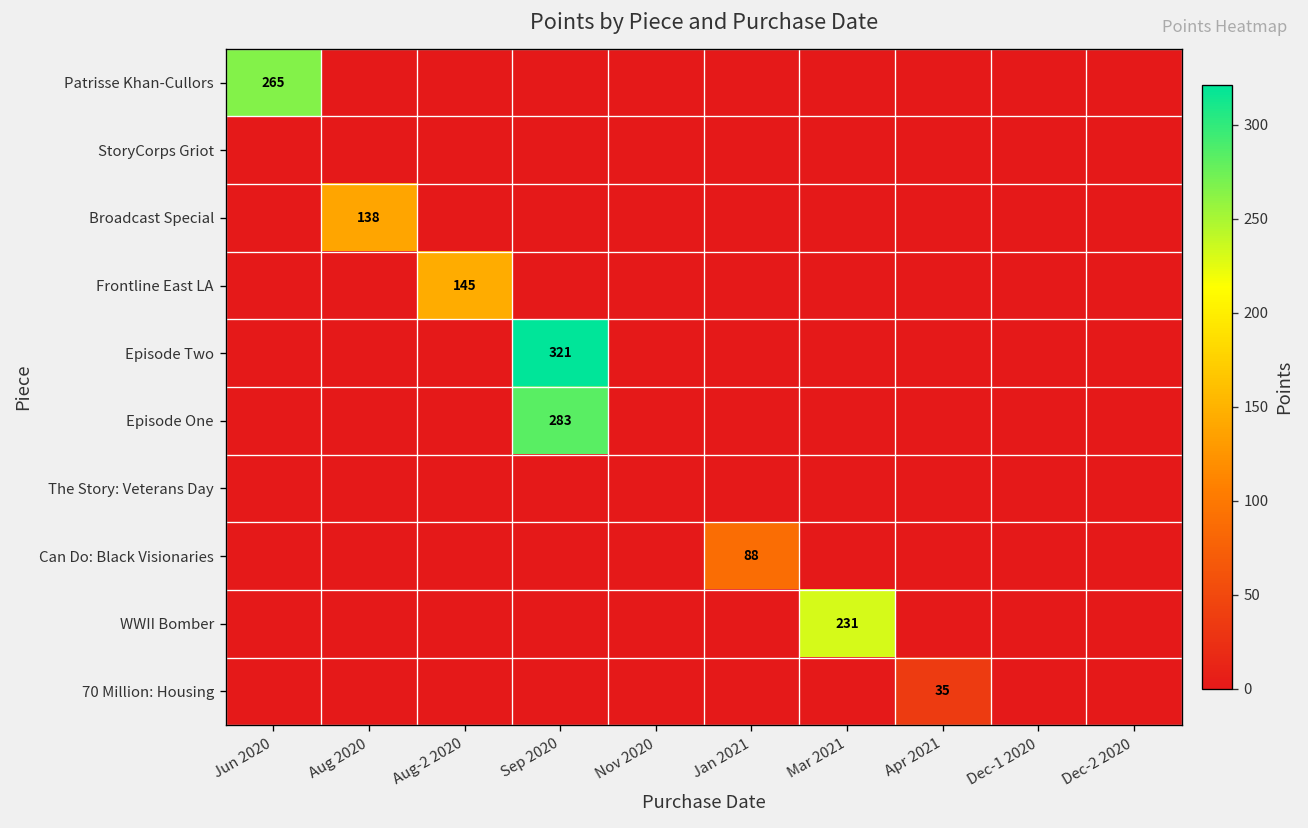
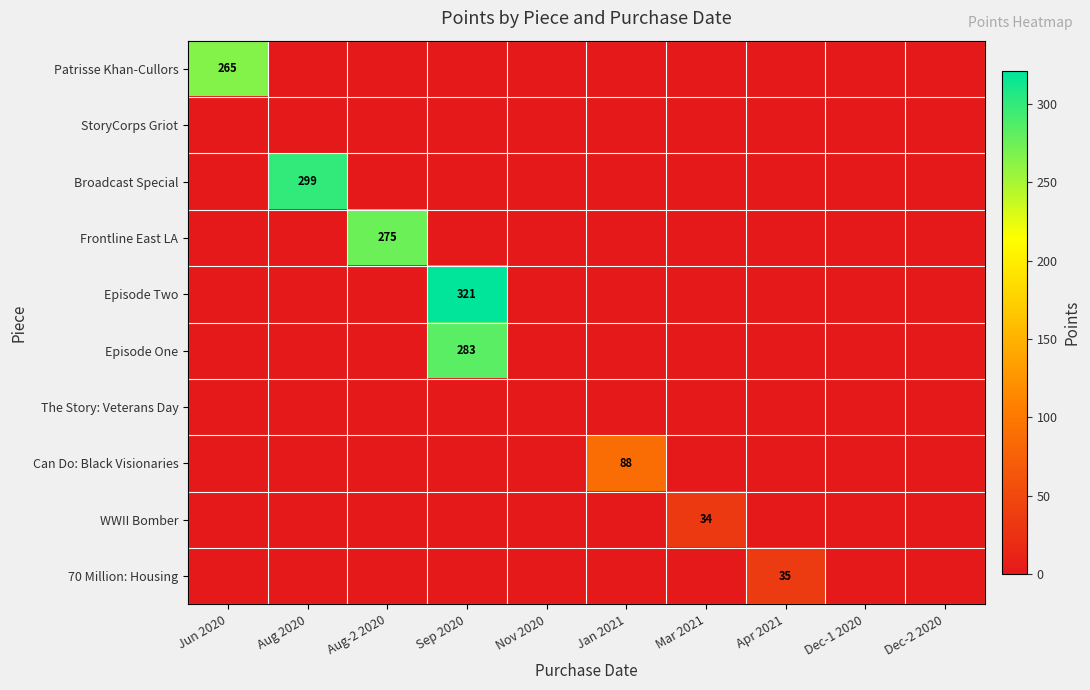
Broadcast Special, Aug 2020: 138 -> 299
Frontline East LA, Aug-2 2020: 145 -> 275
WWII Bomber, Mar 2021: 231 -> 34
